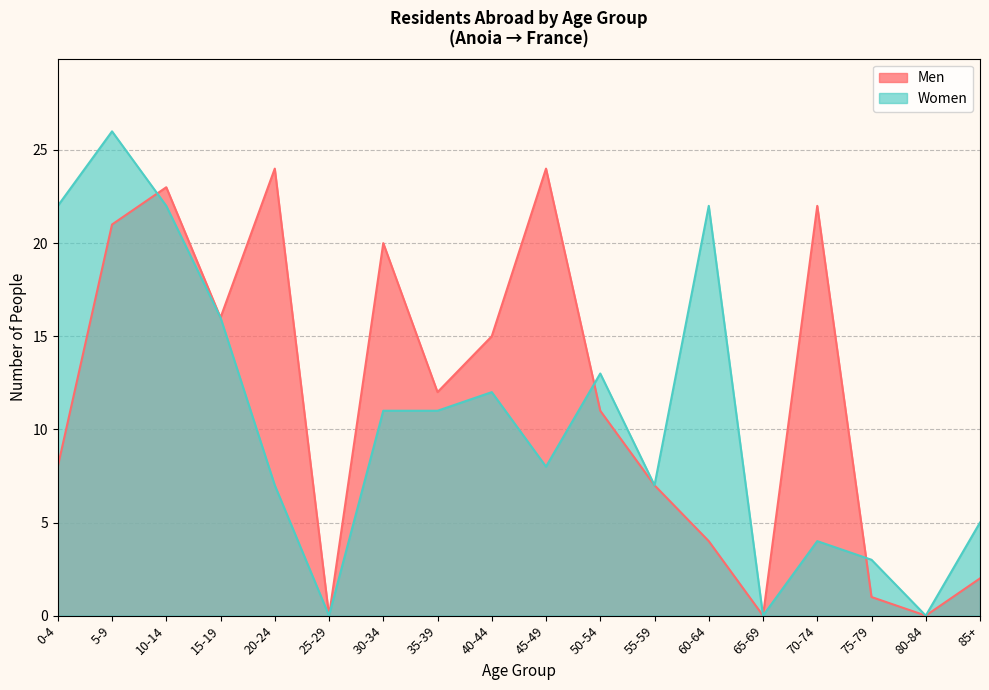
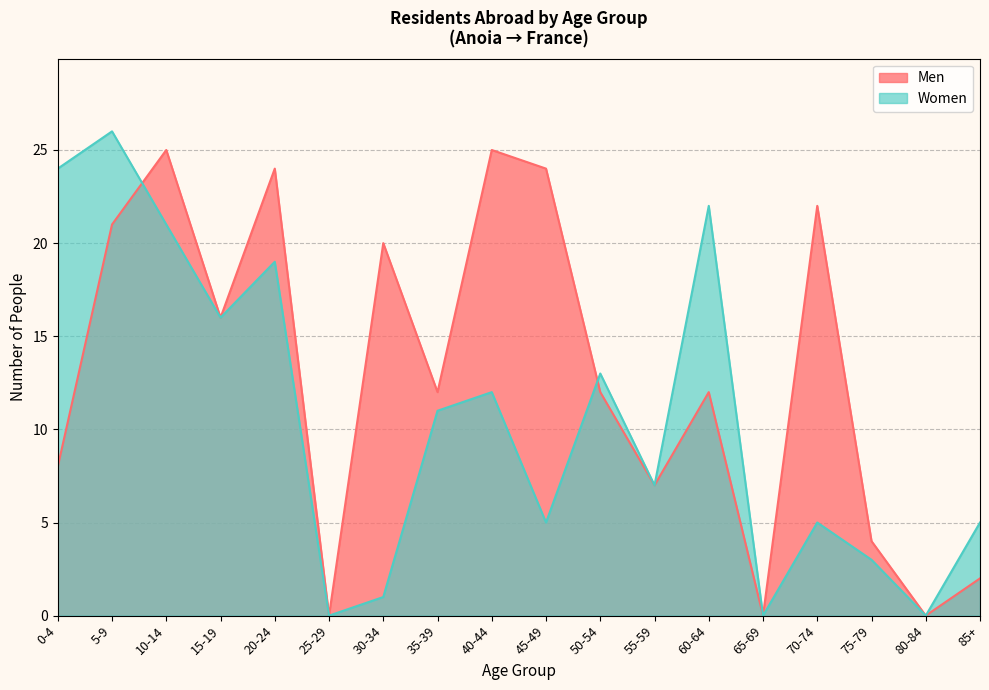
Women, 0-4: 22 -> 24
Men, 10-14: 23 -> 25
Women, 10-14: 22 -> 21
Women, 20-24: 7 -> 19
Women, 30-34: 11 -> 1
Men, 40-44: 15 -> 25
Women, 45-49: 8 -> 5
Men, 50-54: 11 -> 12
Men, 60-64: 4 -> 12
Women, 70-74: 4 -> 5
Men, 75-79: 1 -> 4
